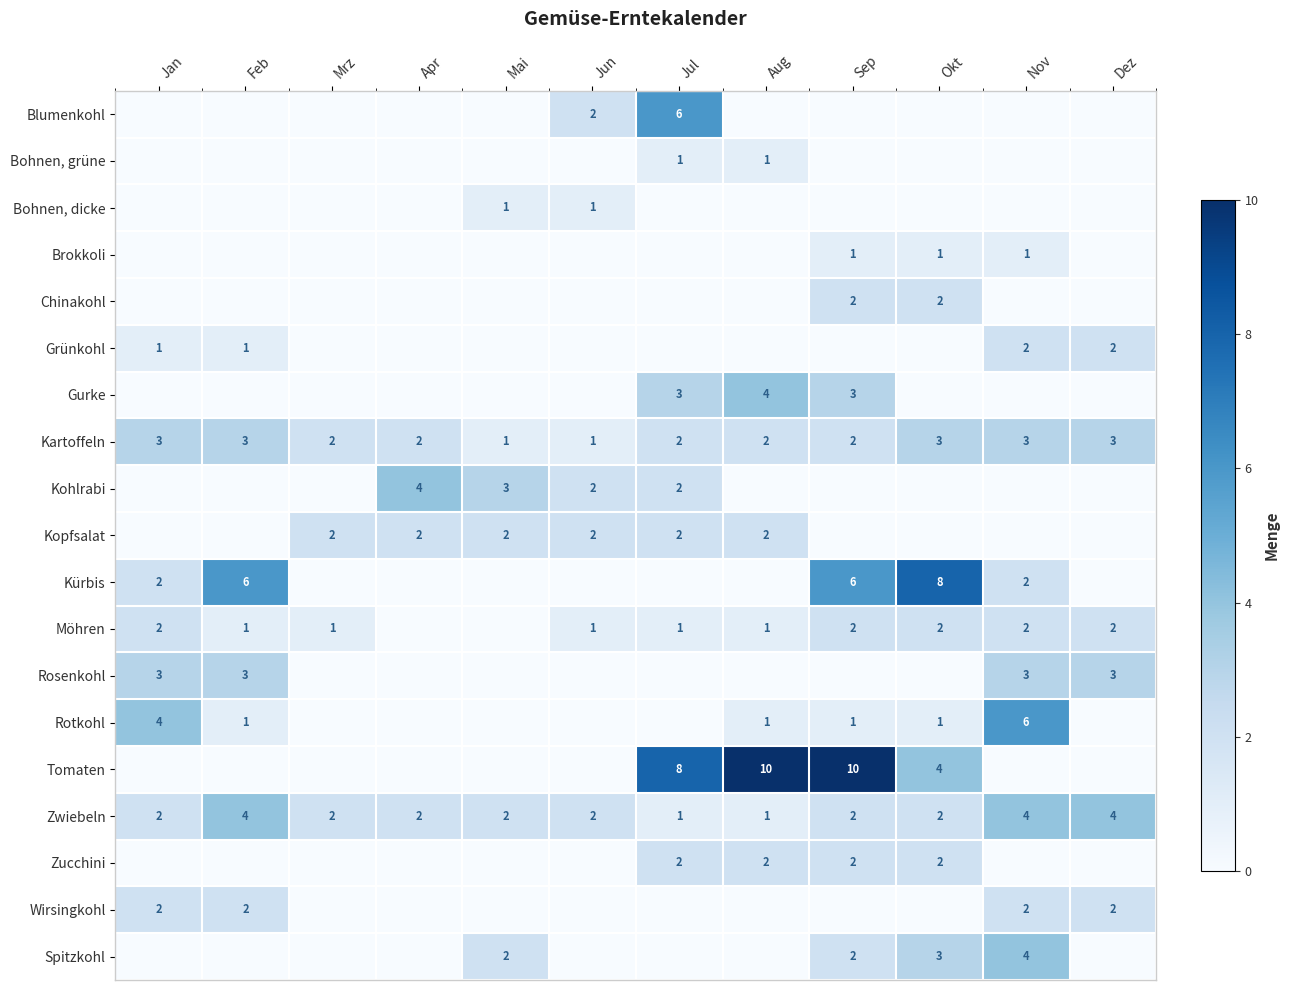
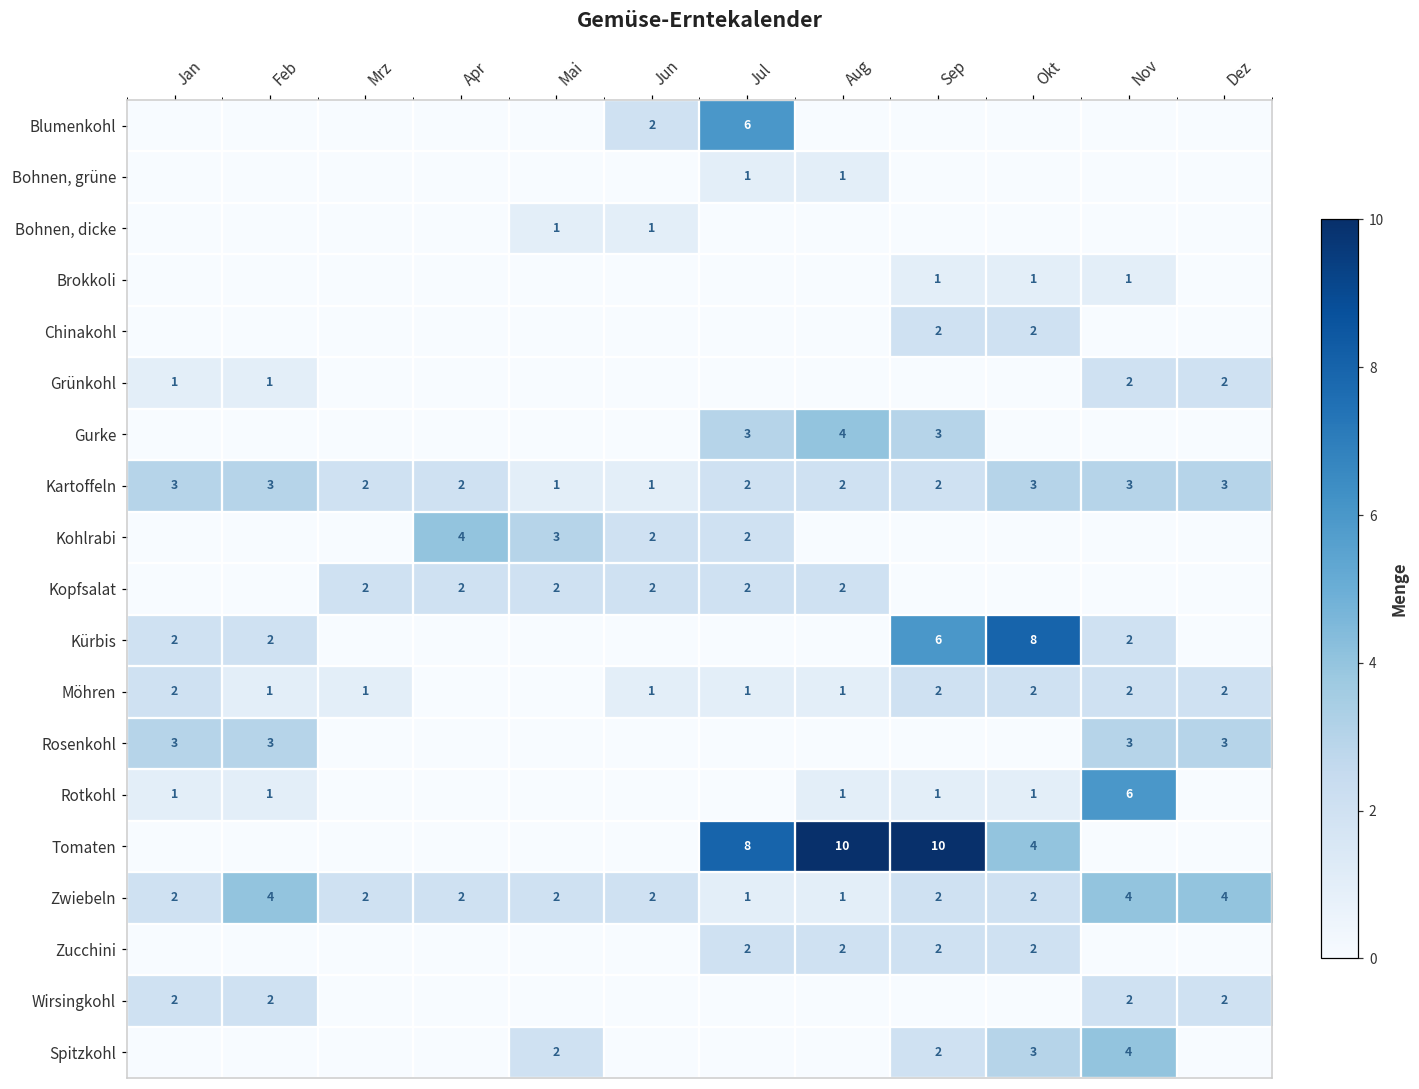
Kürbis, Feb: 6 -> 2
Rotkohl, Jan: 4 -> 1
